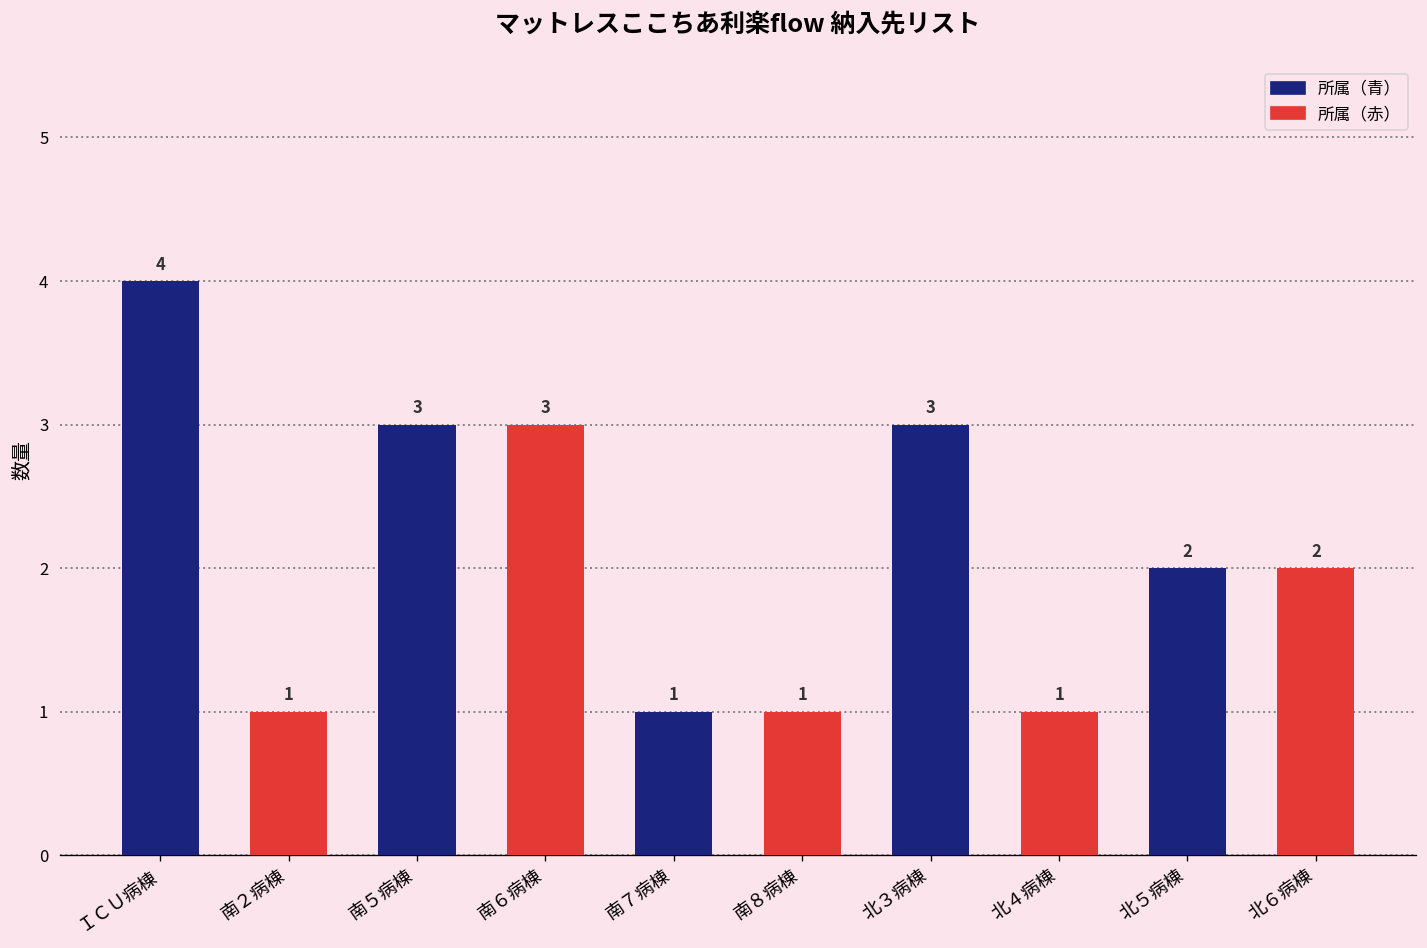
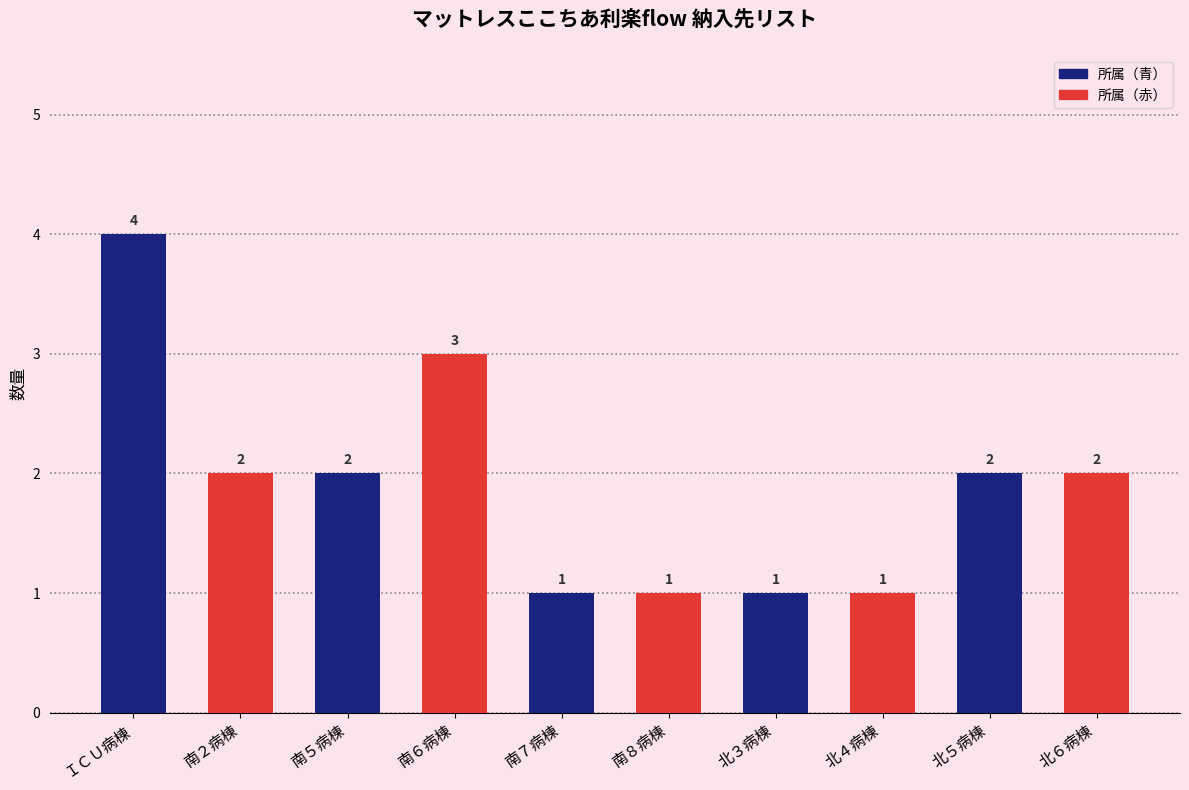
南２病棟: 1 -> 2
南５病棟: 3 -> 2
北３病棟: 3 -> 1
